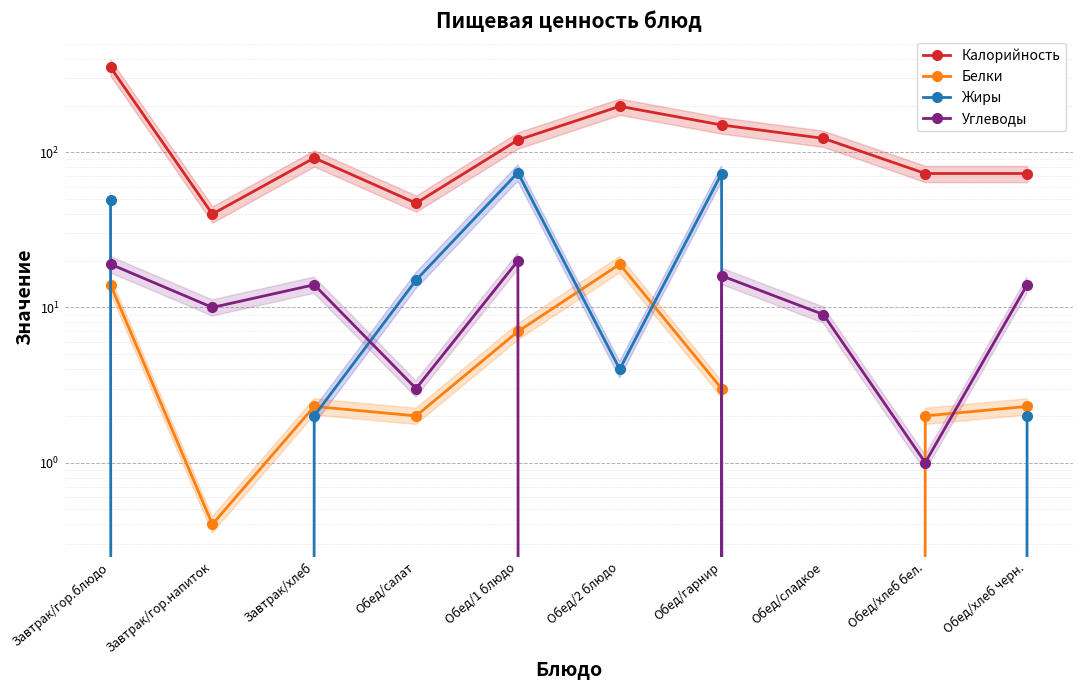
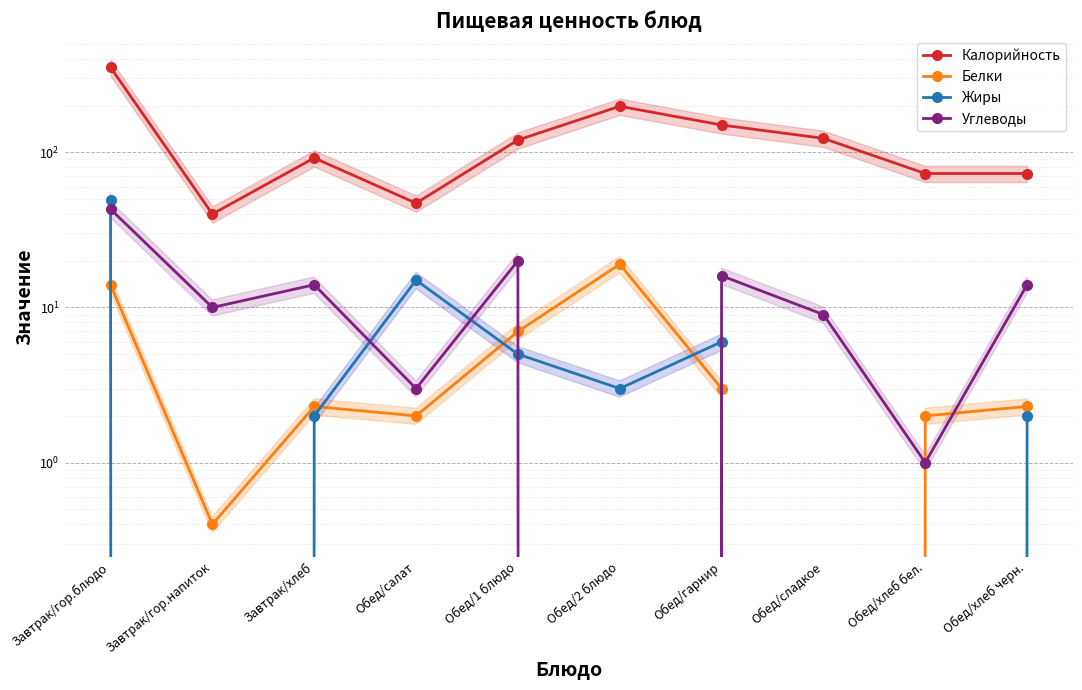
Углеводы, Завтрак/гор.блюдо: 19 -> 43
Жиры, Обед/1 блюдо: 70 -> 5
Жиры, Обед/2 блюдо: 4 -> 3
Жиры, Обед/гарнир: 70 -> 6
